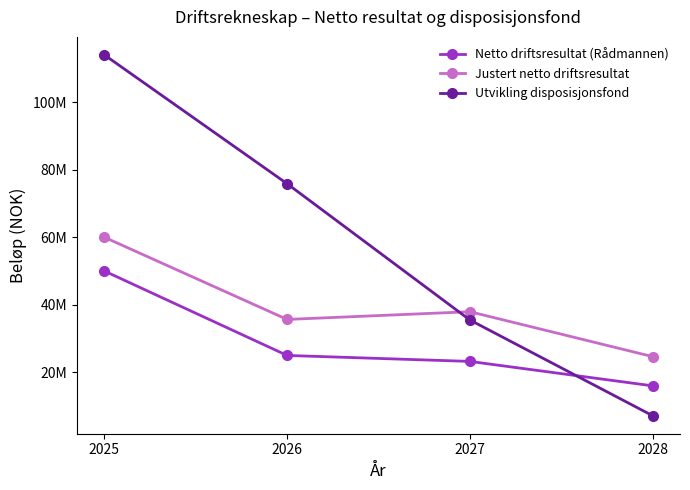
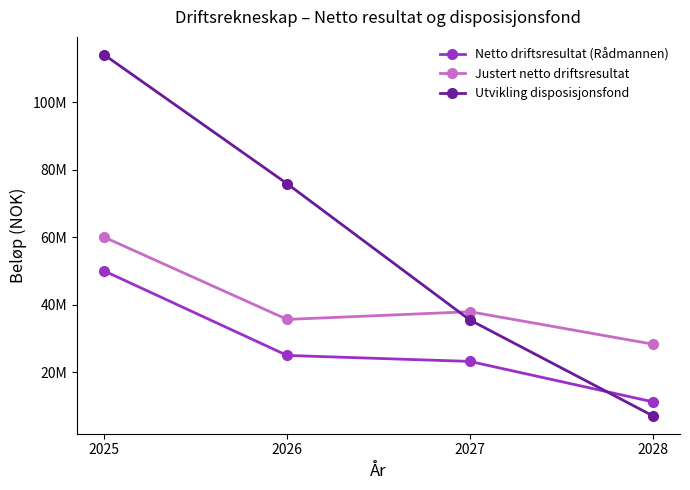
Netto driftsresultat (Rådmannen), 2028: 16000000 -> 11000000
Justert netto driftsresultat, 2028: 25000000 -> 28000000
